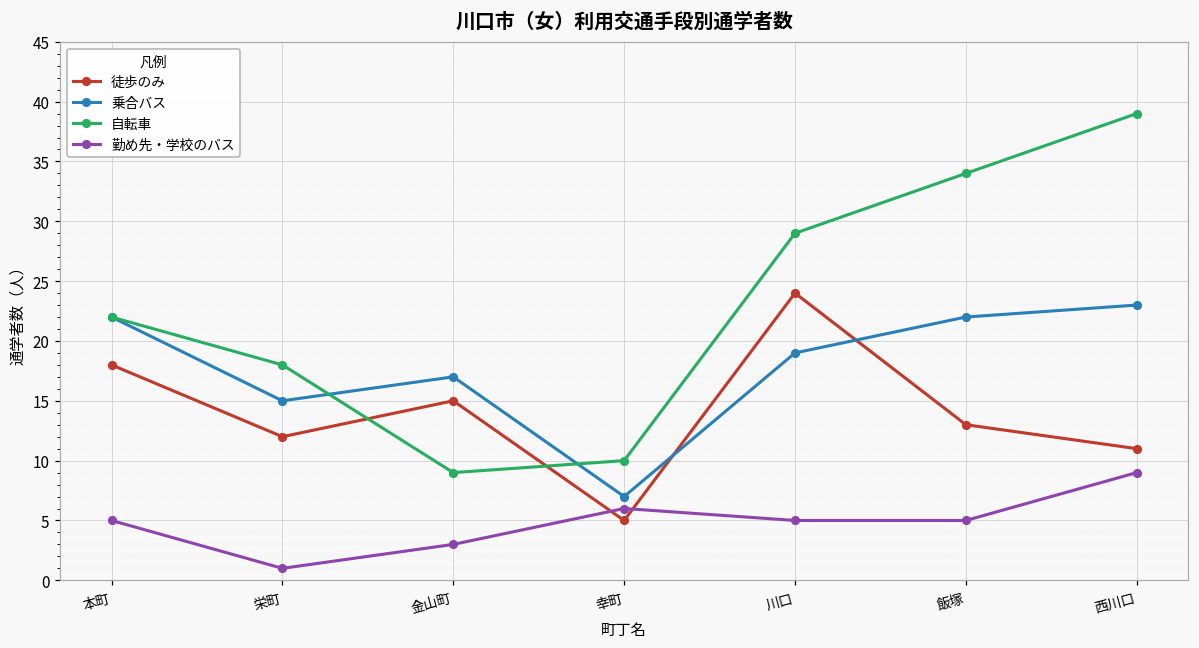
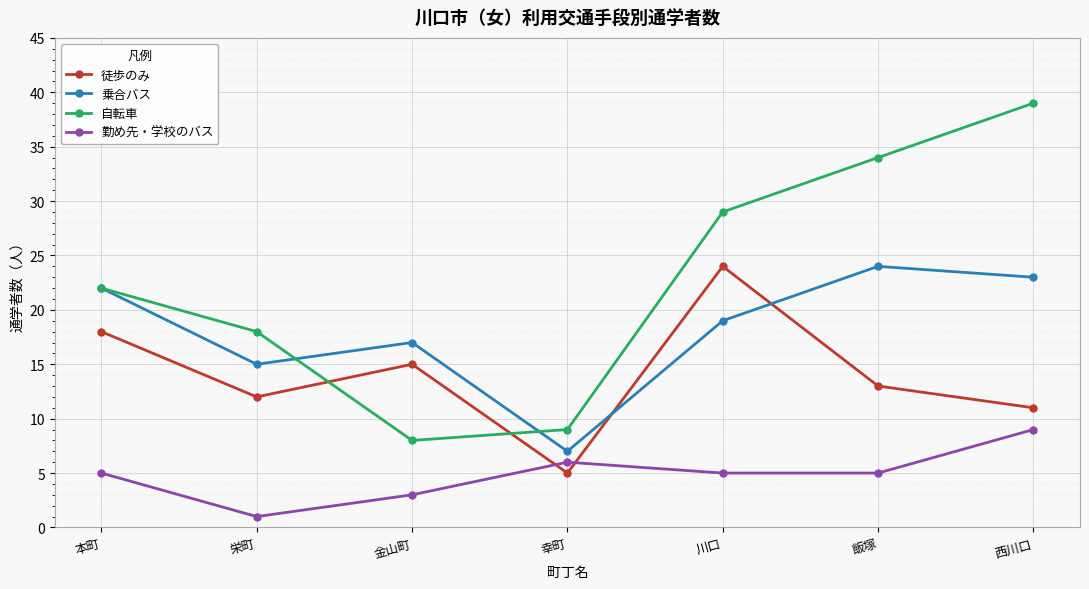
自転車, 金山町: 9 -> 8
自転車, 幸町: 10 -> 9
乗合バス, 飯塚: 22 -> 24
